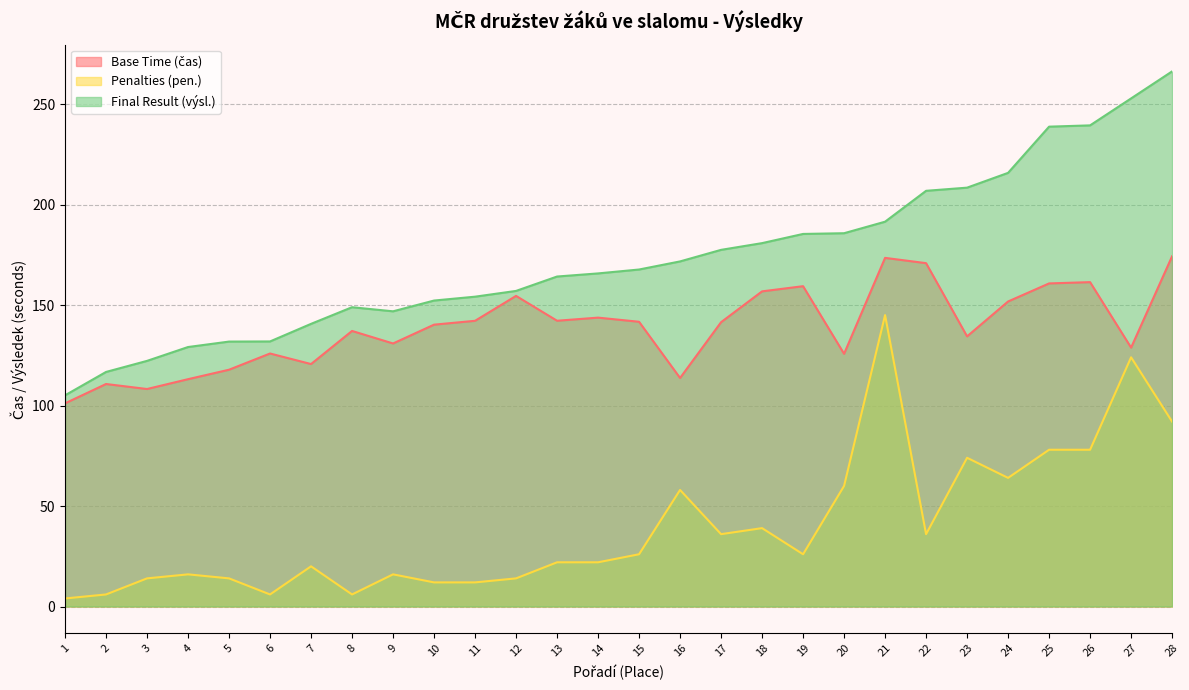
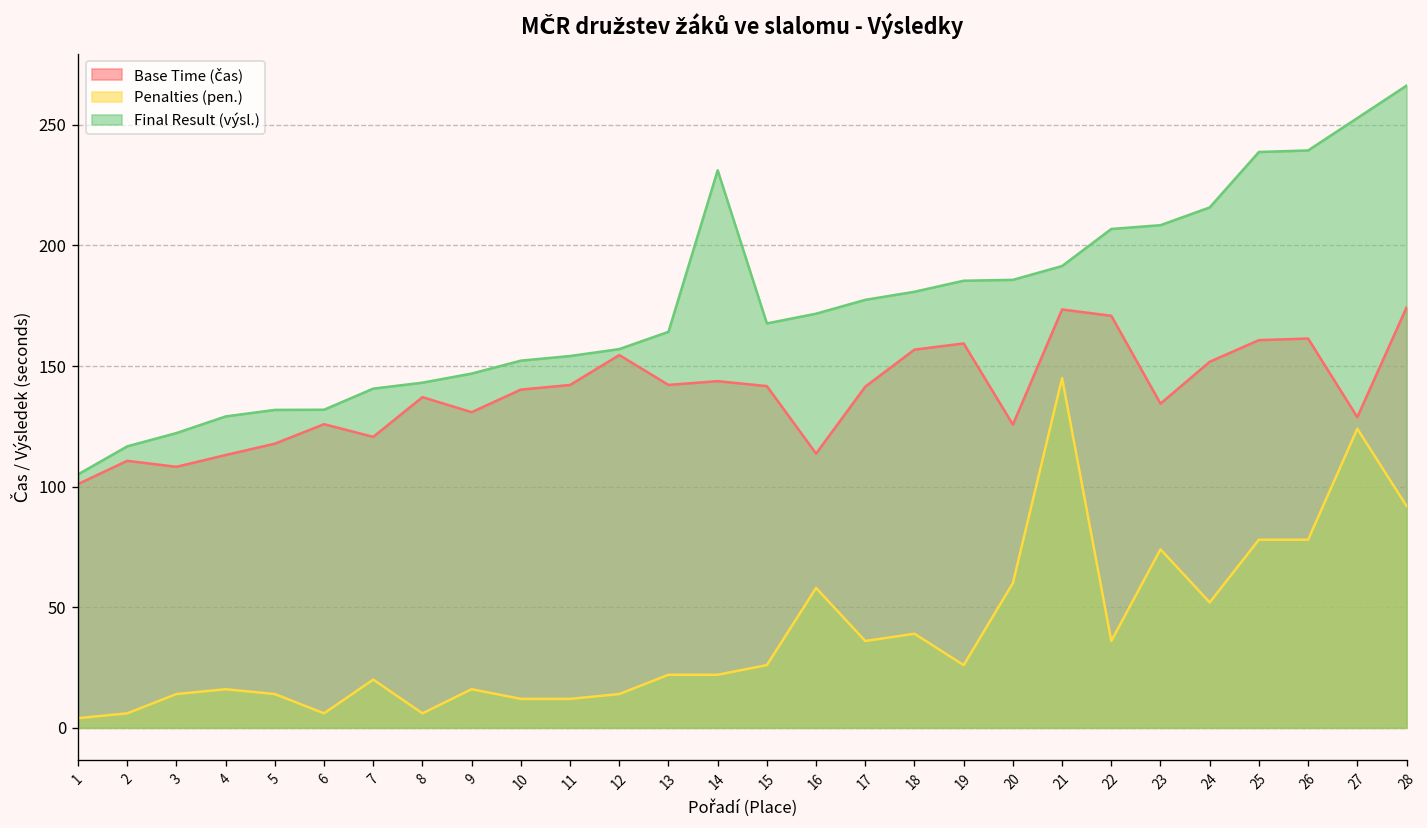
Final Result (výsl.), 8: 149 -> 143
Final Result (výsl.), 14: 166 -> 231
Penalties (pen.), 24: 64 -> 52
